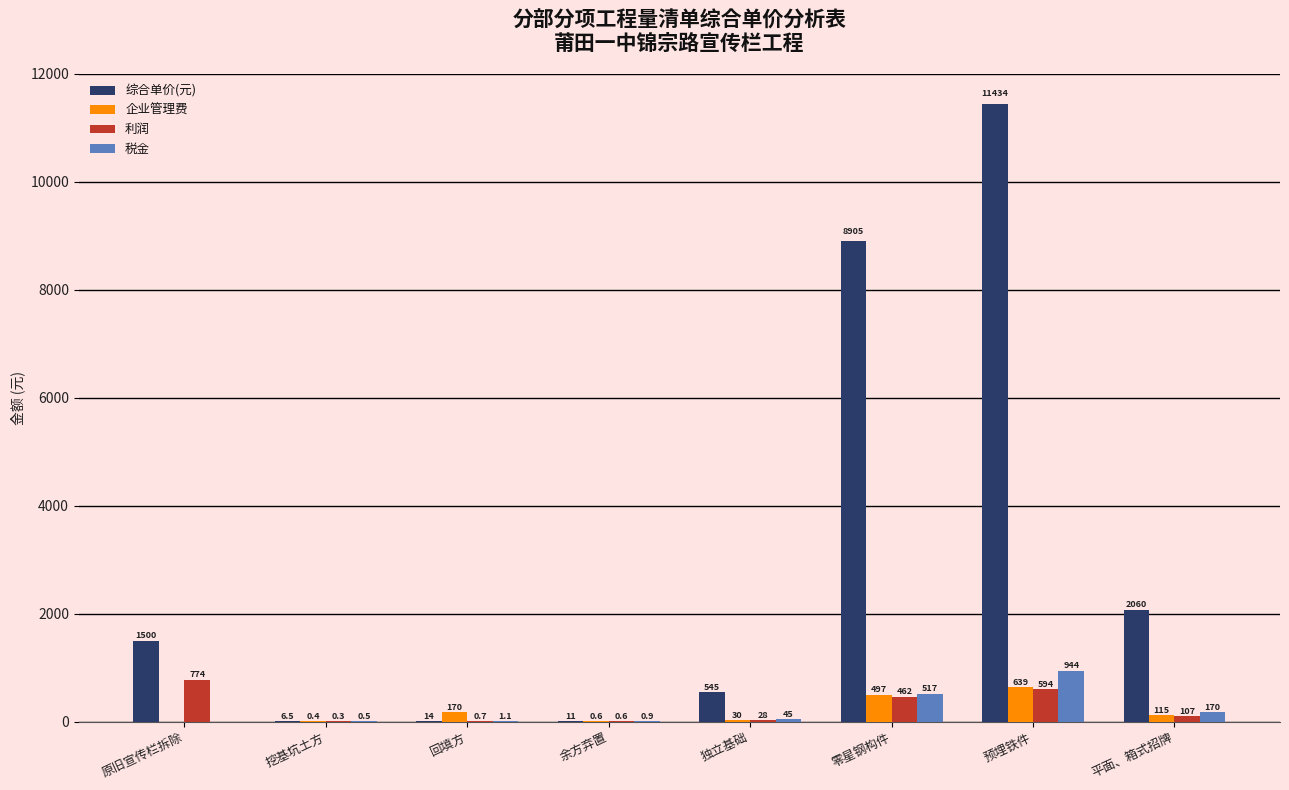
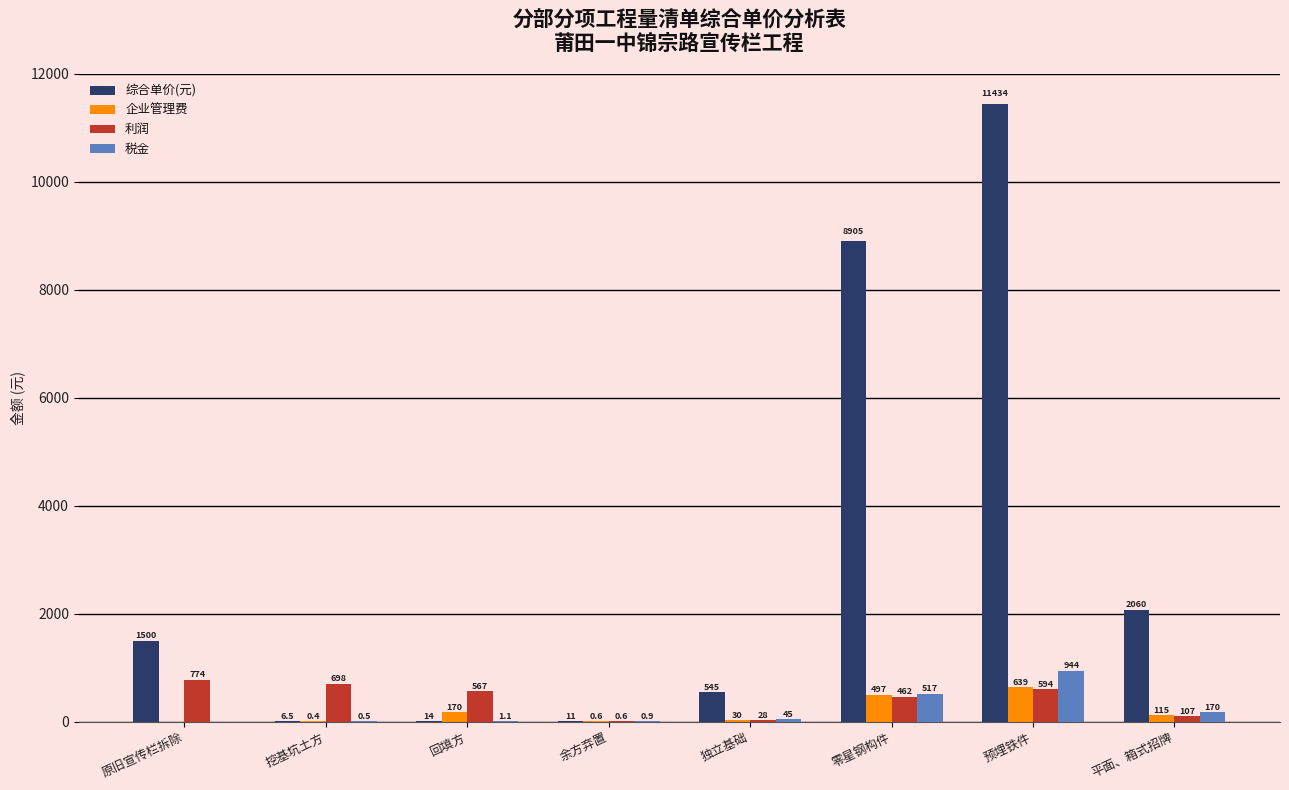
利润, 挖基坑土方: 0.3 -> 698
利润, 回填方: 0.7 -> 567
